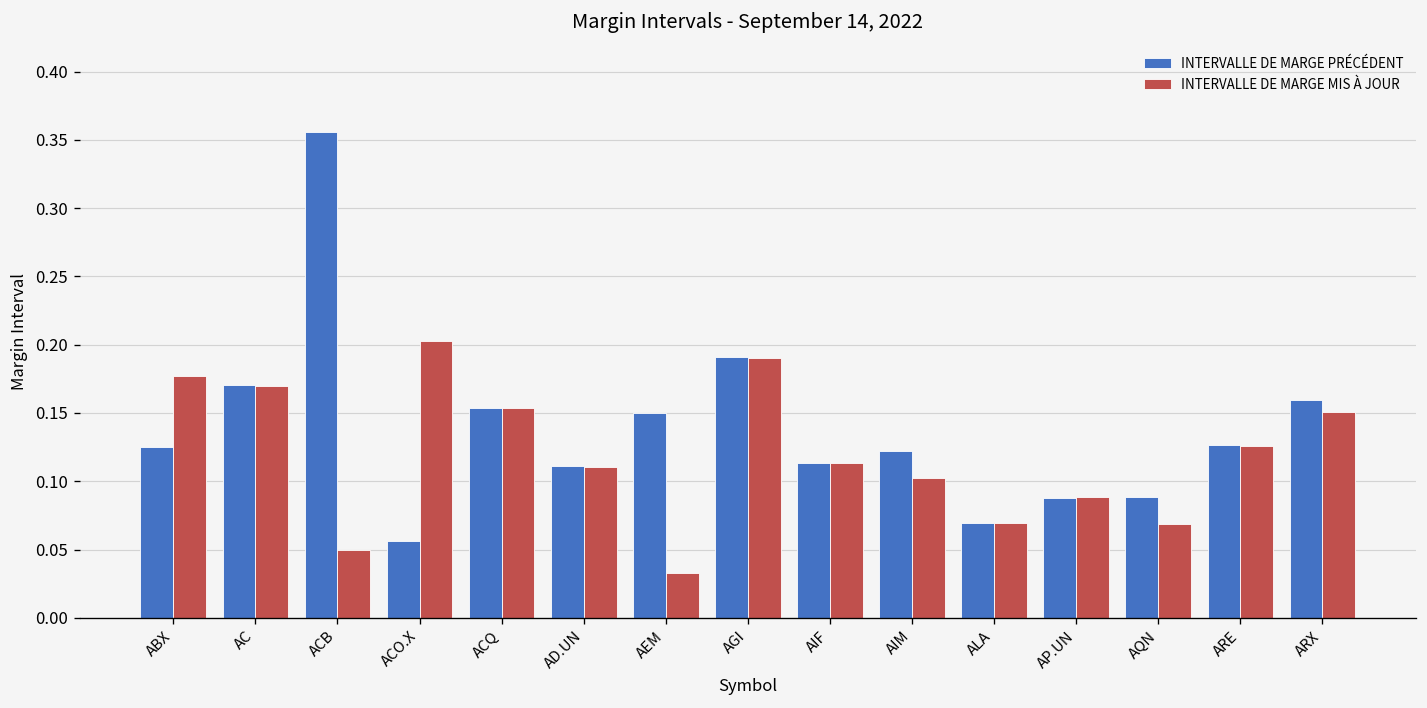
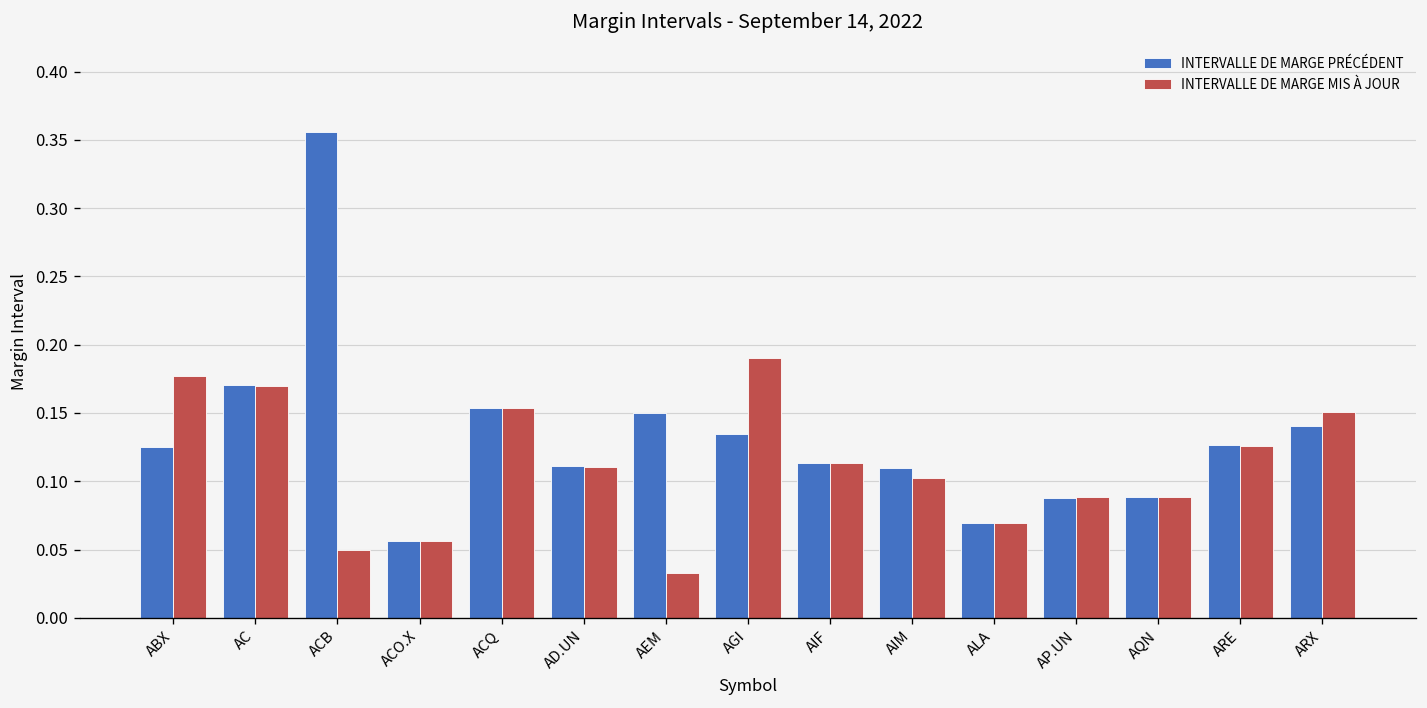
INTERVALLE DE MARGE MIS À JOUR, ACO.X: 0.203 -> 0.056
INTERVALLE DE MARGE PRÉCÉDENT, AGI: 0.191 -> 0.135
INTERVALLE DE MARGE PRÉCÉDENT, AIM: 0.122 -> 0.110
INTERVALLE DE MARGE MIS À JOUR, AQN: 0.068 -> 0.088
INTERVALLE DE MARGE PRÉCÉDENT, ARX: 0.160 -> 0.141
